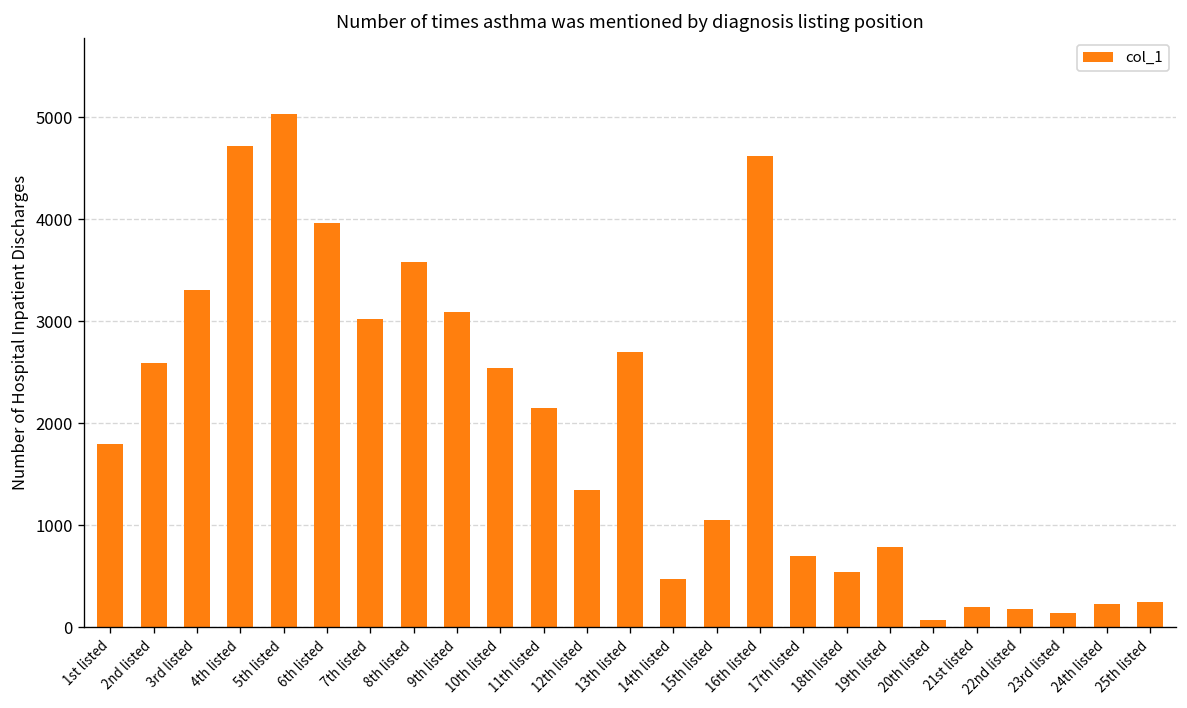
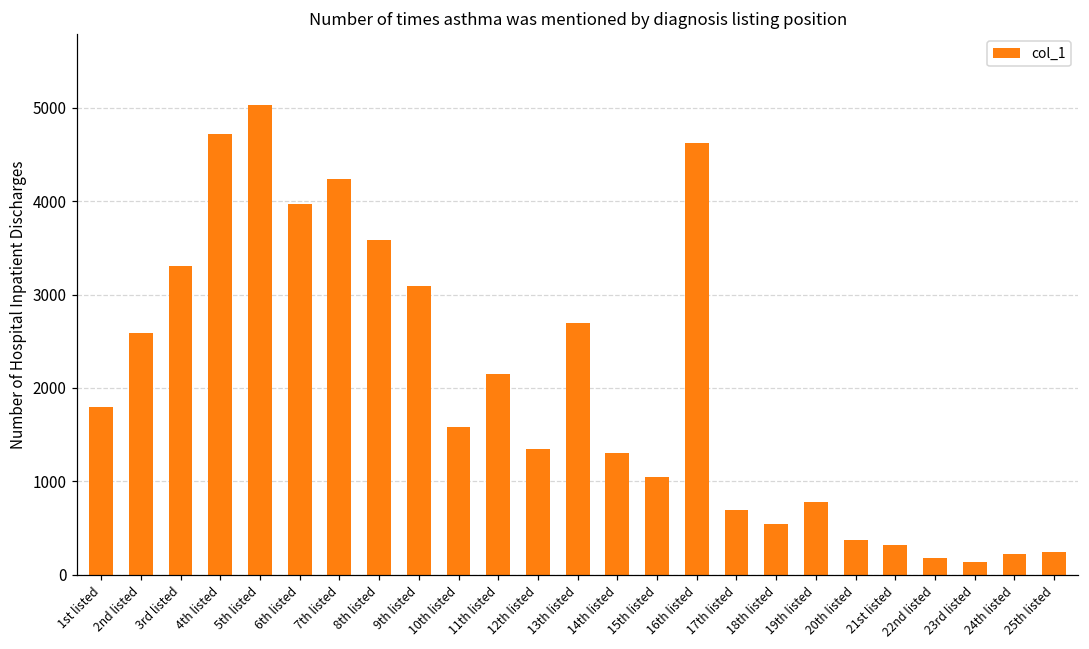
7th listed: 3000 -> 4200
10th listed: 2500 -> 1600
14th listed: 500 -> 1300
20th listed: 100 -> 400
21st listed: 200 -> 300
